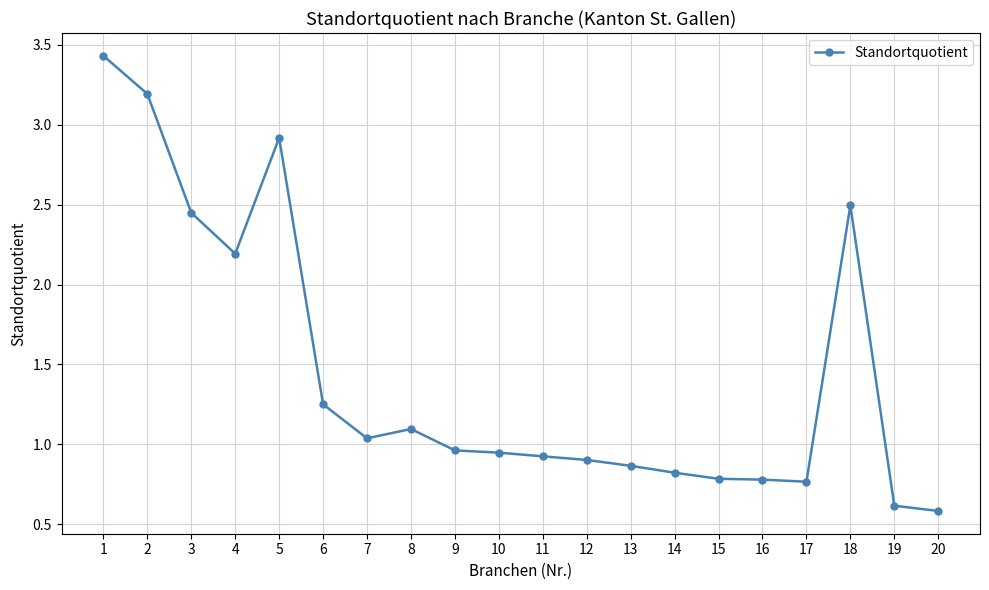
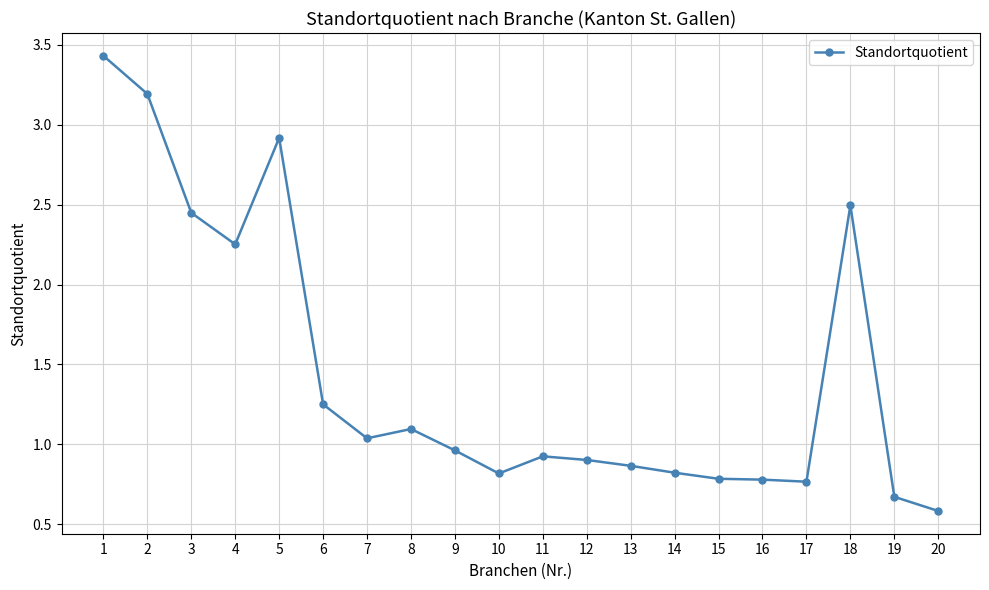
4: 2.19 -> 2.25
10: 0.95 -> 0.82
19: 0.62 -> 0.67
